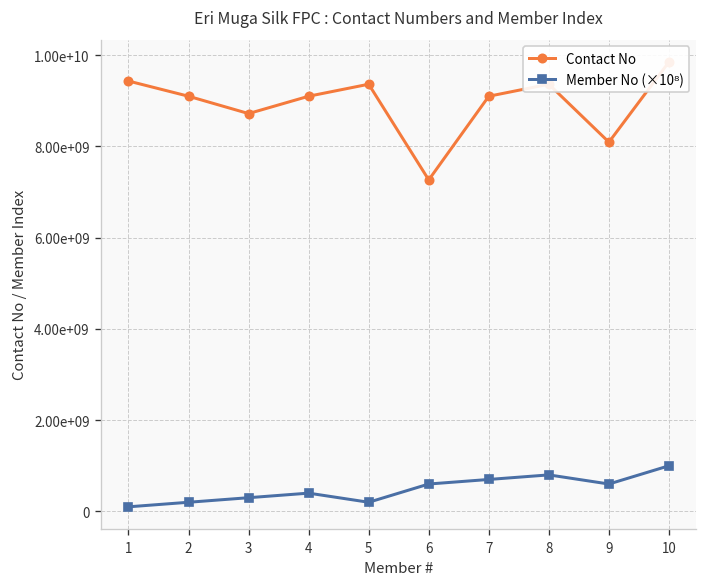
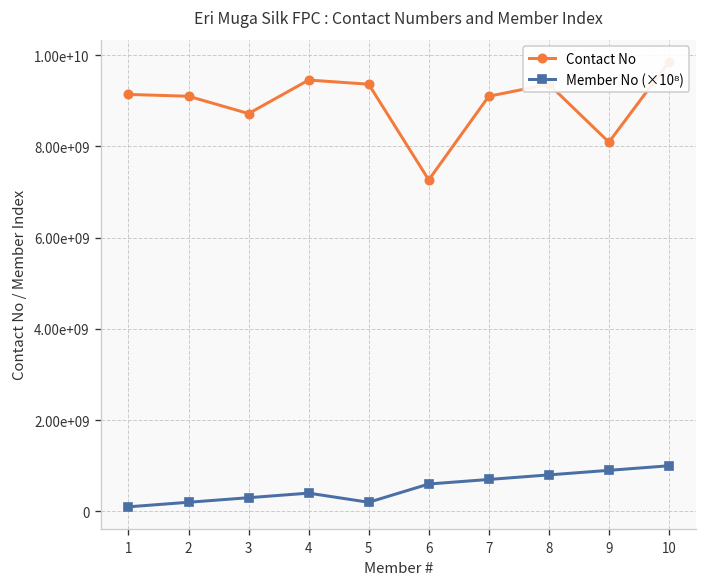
Contact No, 1: 9400000000 -> 9100000000
Contact No, 4: 9100000000 -> 9500000000
Member No (×10⁸), 9: 600000000 -> 900000000
